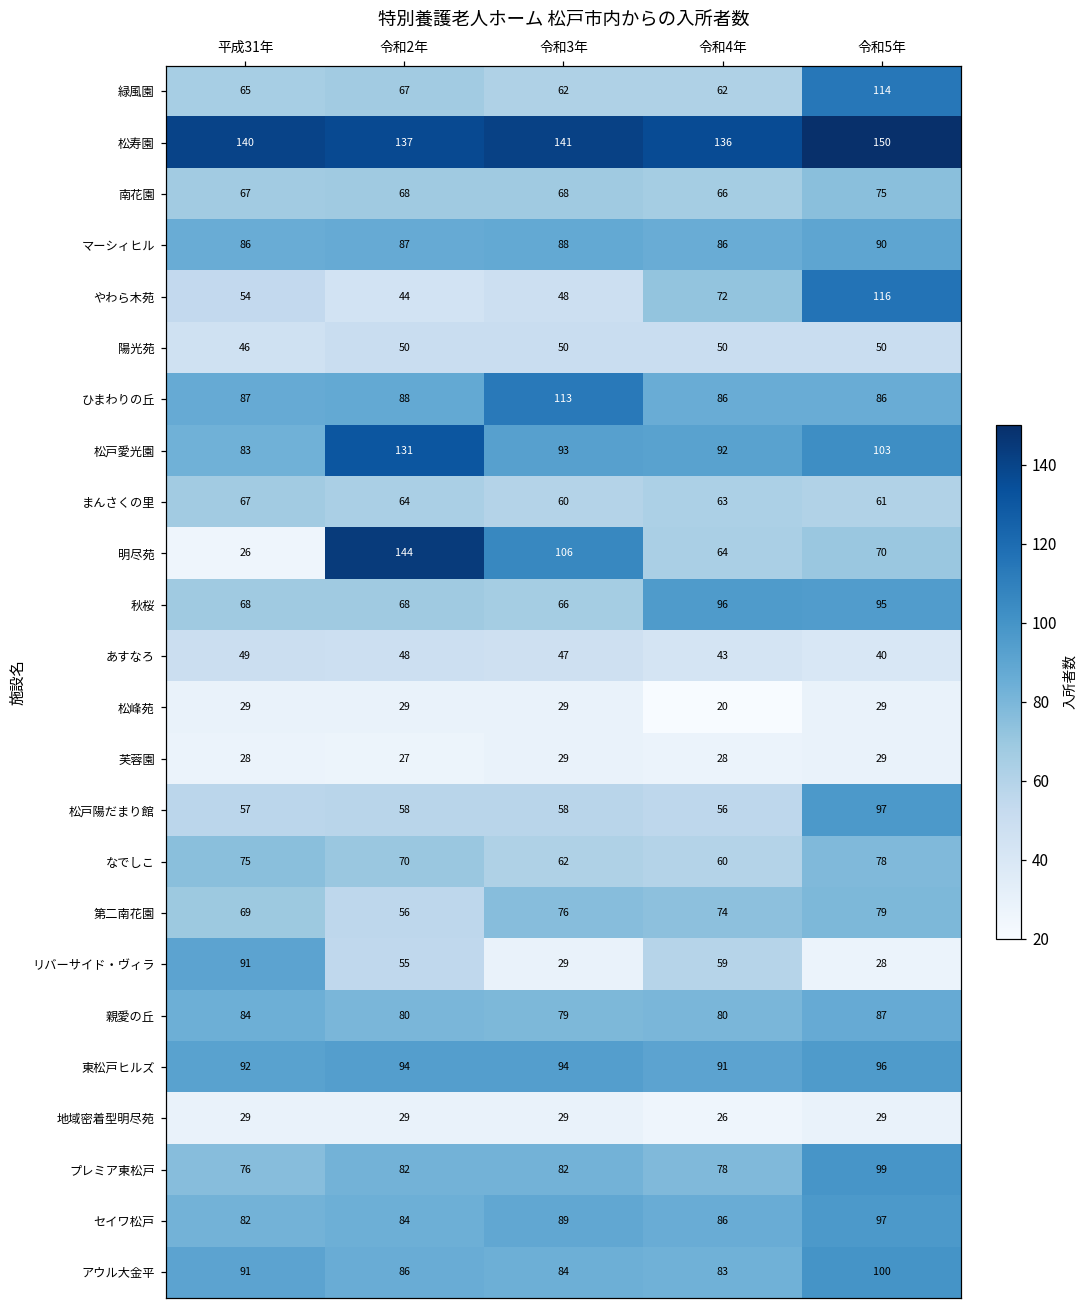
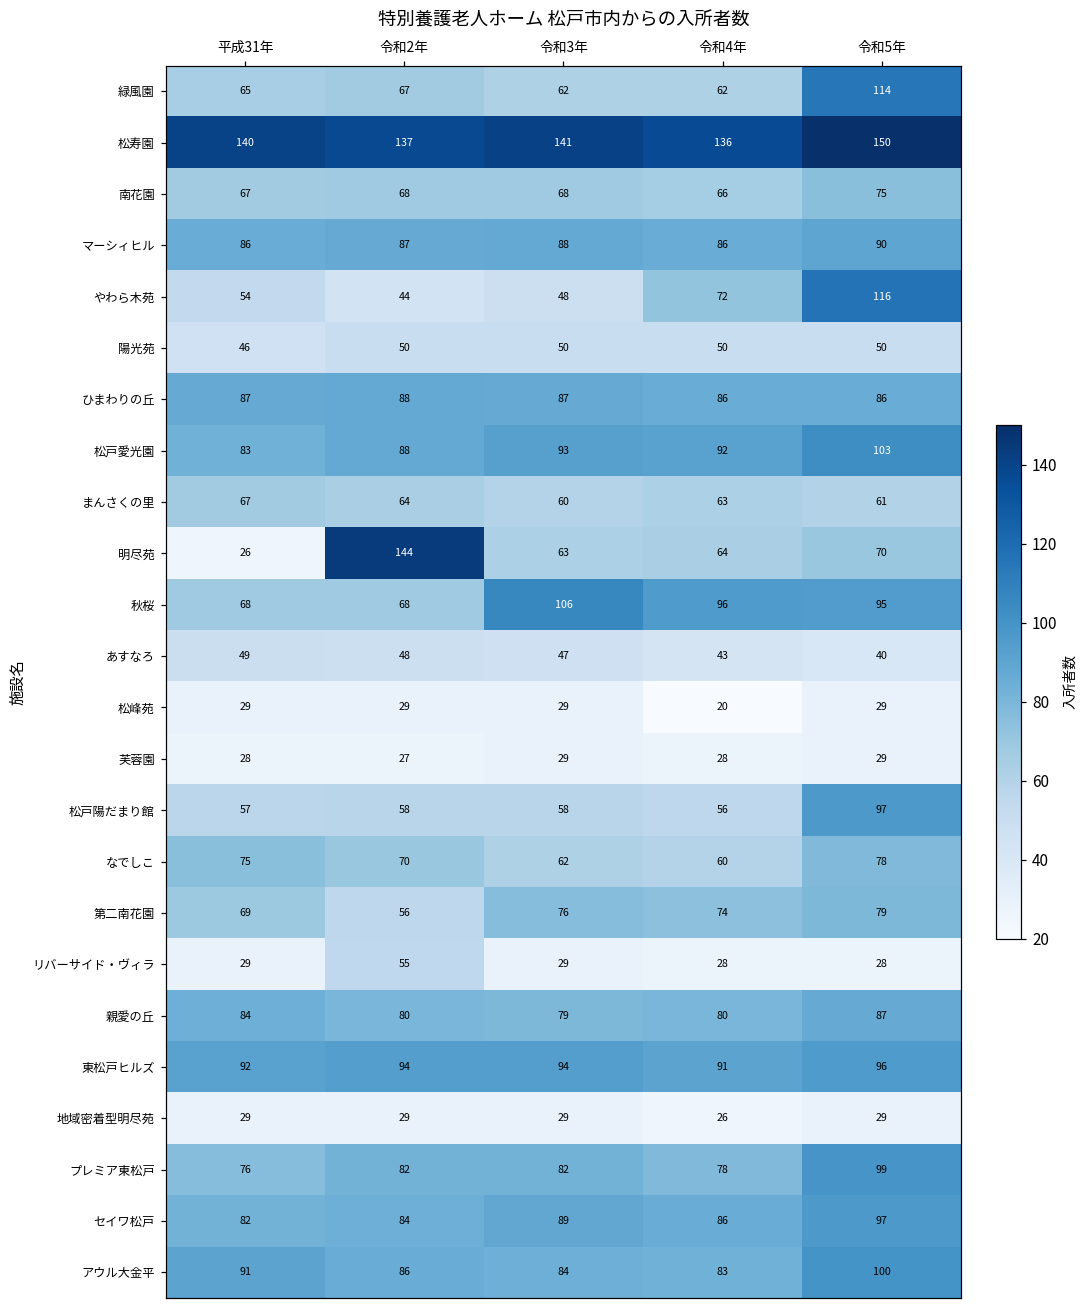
ひまわりの丘, 令和3年: 113 -> 87
松戸愛光園, 令和2年: 131 -> 88
明尽苑, 令和3年: 106 -> 63
秋桜, 令和3年: 66 -> 106
リバーサイド・ヴィラ, 平成31年: 91 -> 29
リバーサイド・ヴィラ, 令和4年: 59 -> 28
